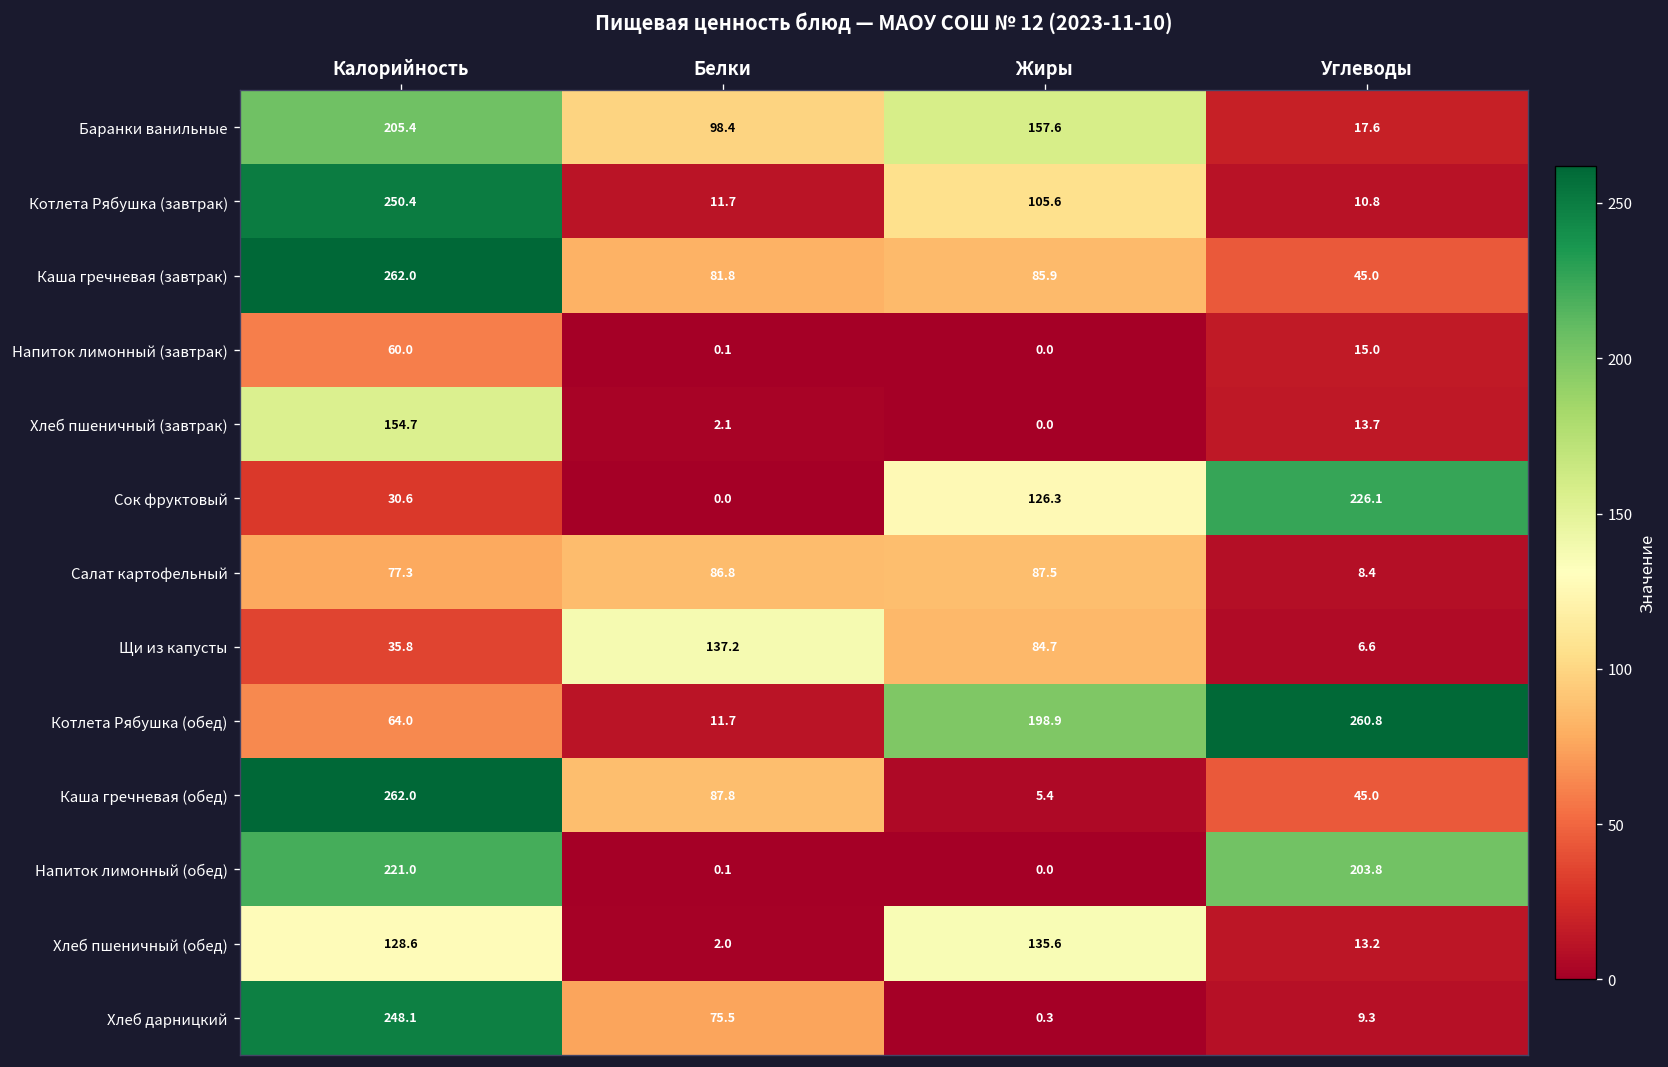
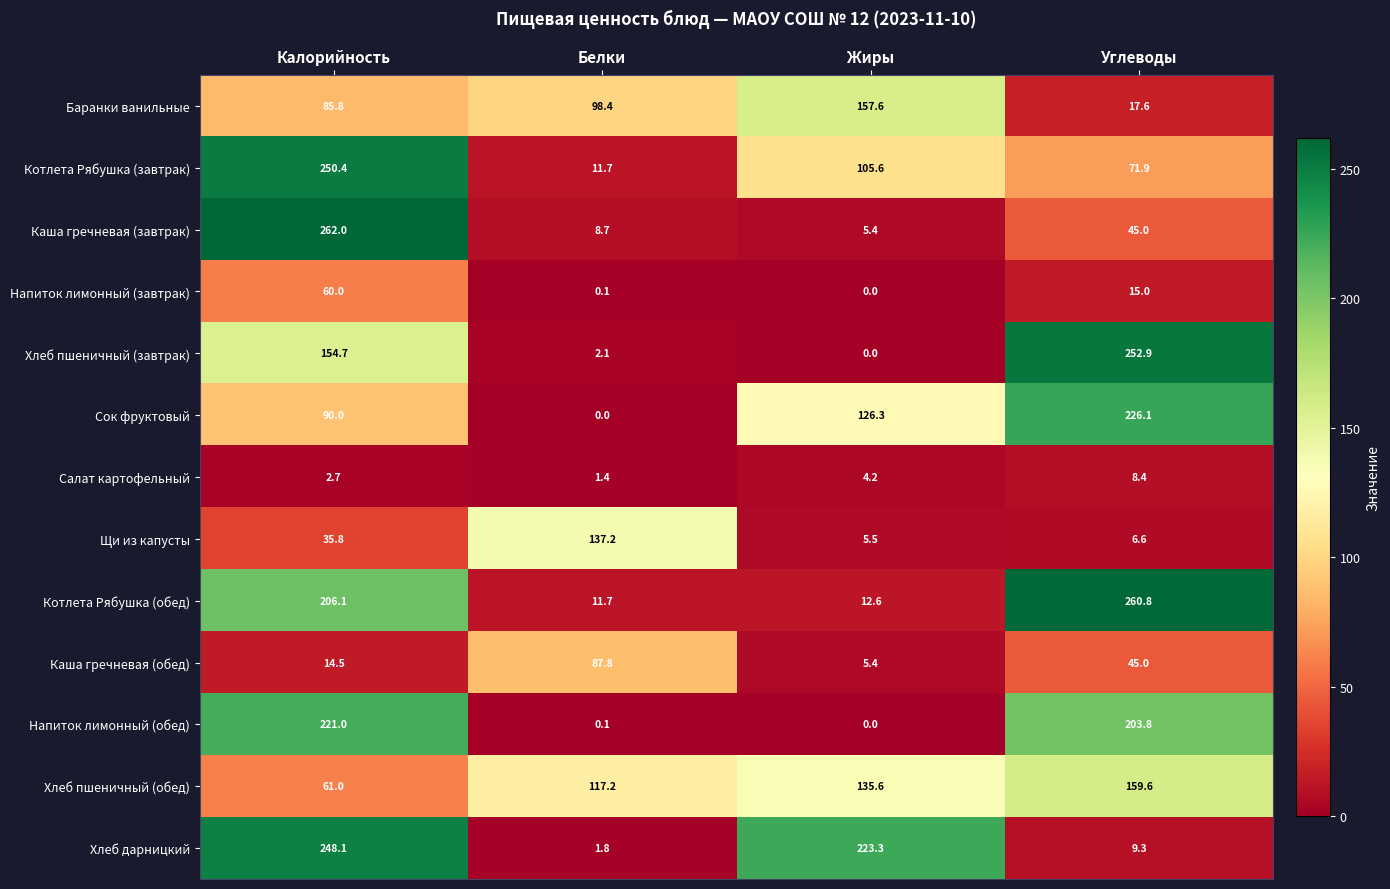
Баранки ванильные, Калорийность: 205.4 -> 85.8
Котлета Рябушка (завтрак), Углеводы: 10.8 -> 71.9
Каша гречневая (завтрак), Белки: 81.8 -> 8.7
Каша гречневая (завтрак), Жиры: 85.9 -> 5.4
Хлеб пшеничный (завтрак), Углеводы: 13.7 -> 252.9
Сок фруктовый, Калорийность: 30.6 -> 90.0
Салат картофельный, Калорийность: 77.3 -> 2.7
Салат картофельный, Белки: 86.8 -> 1.4
Салат картофельный, Жиры: 87.5 -> 4.2
Щи из капусты, Жиры: 84.7 -> 5.5
Котлета Рябушка (обед), Калорийность: 64.0 -> 206.1
Котлета Рябушка (обед), Жиры: 198.9 -> 12.6
Каша гречневая (обед), Калорийность: 262.0 -> 14.5
Хлеб пшеничный (обед), Калорийность: 128.6 -> 61.0
Хлеб пшеничный (обед), Белки: 2.0 -> 117.2
Хлеб пшеничный (обед), Углеводы: 13.2 -> 159.6
Хлеб дарницкий, Белки: 75.5 -> 1.8
Хлеб дарницкий, Жиры: 0.3 -> 223.3
